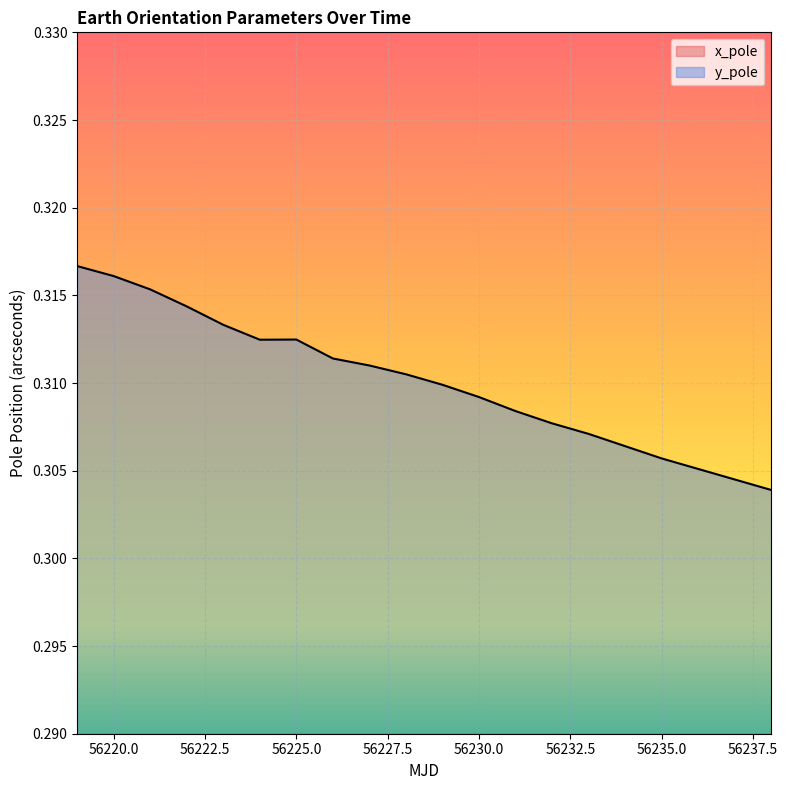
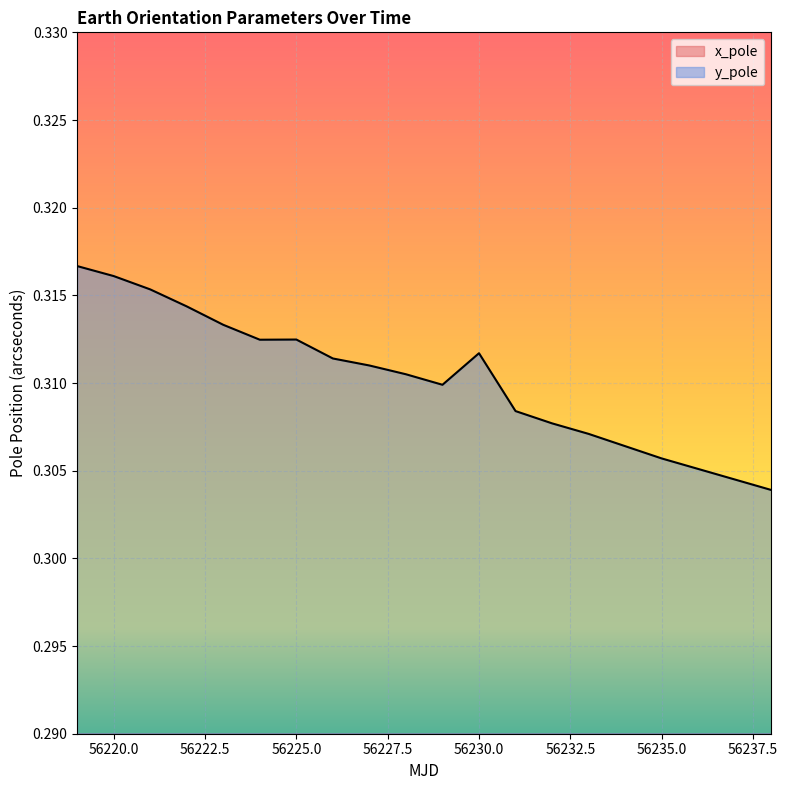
y_pole, 56230.0: 0.3092 -> 0.3117
